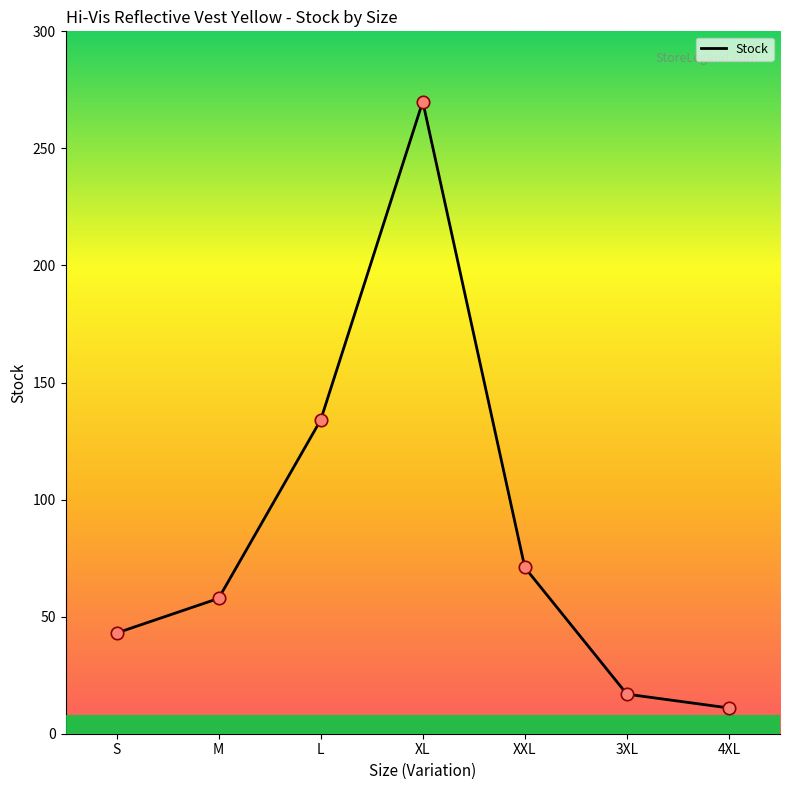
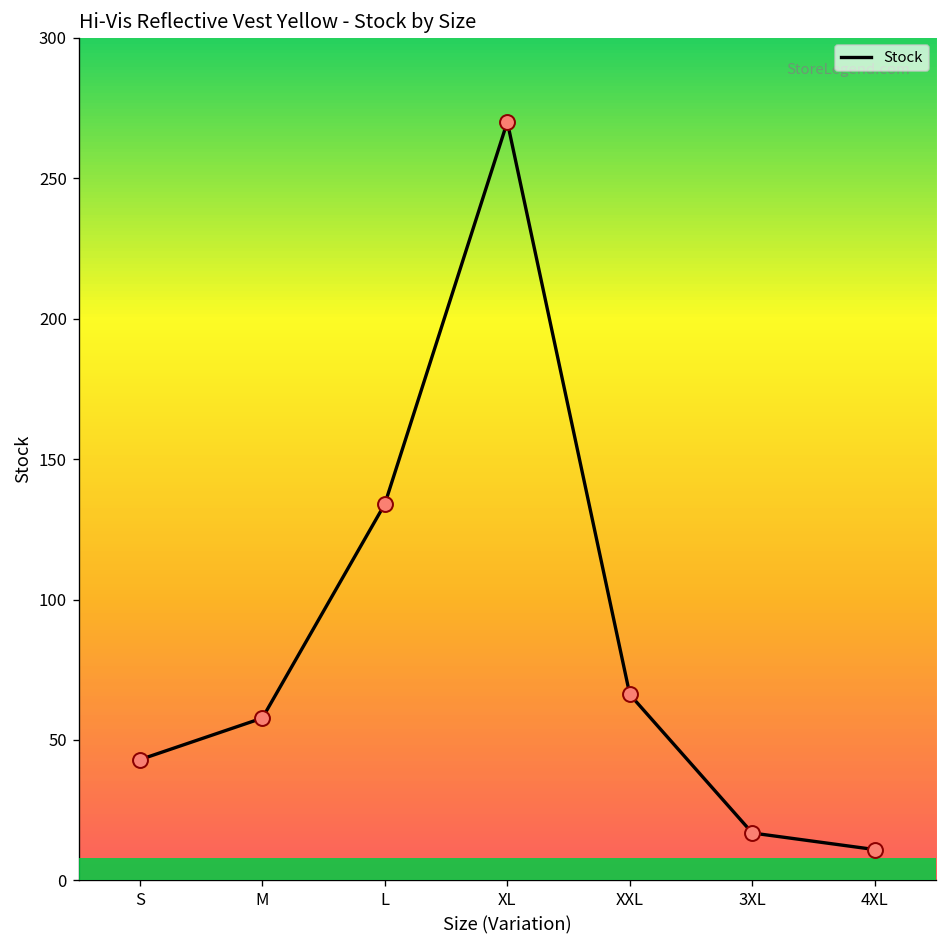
XXL: 71 -> 66
